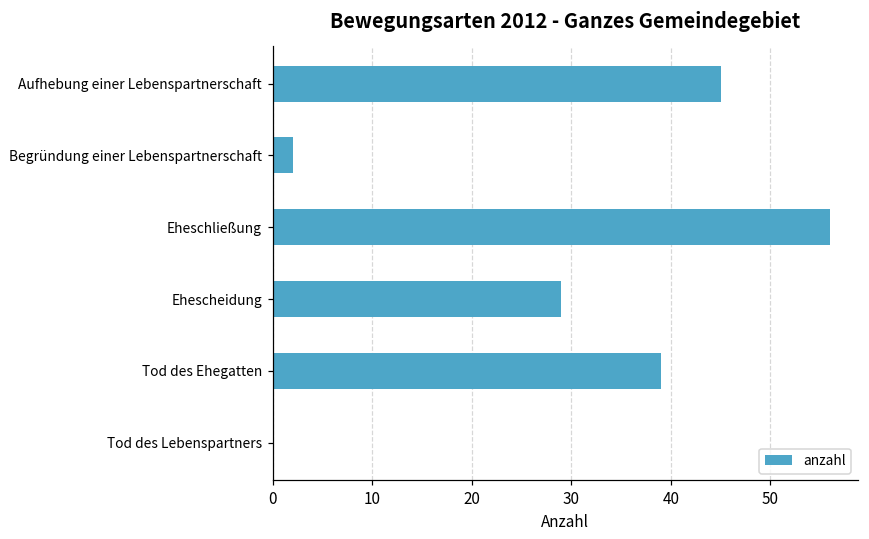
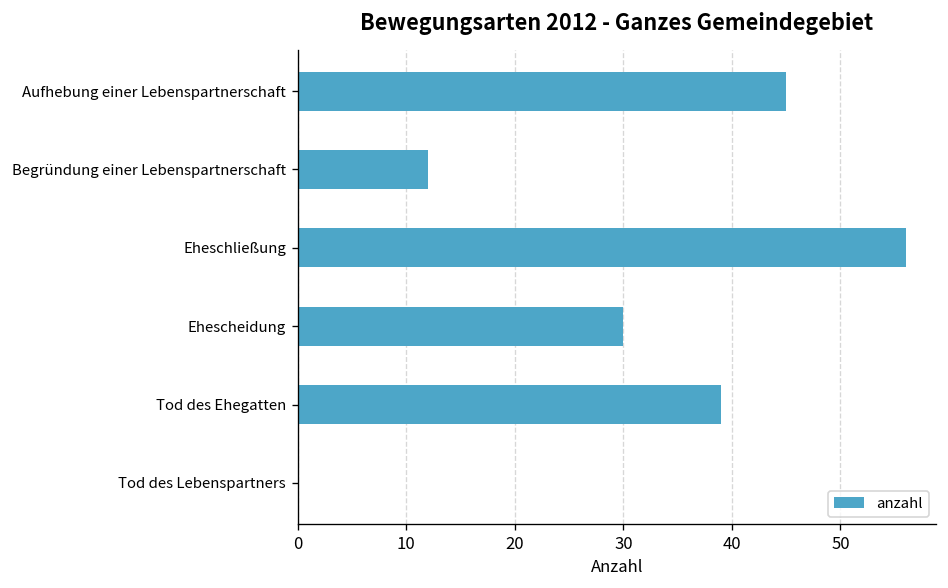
Begründung einer Lebenspartnerschaft: 2 -> 12
Ehescheidung: 29 -> 30
